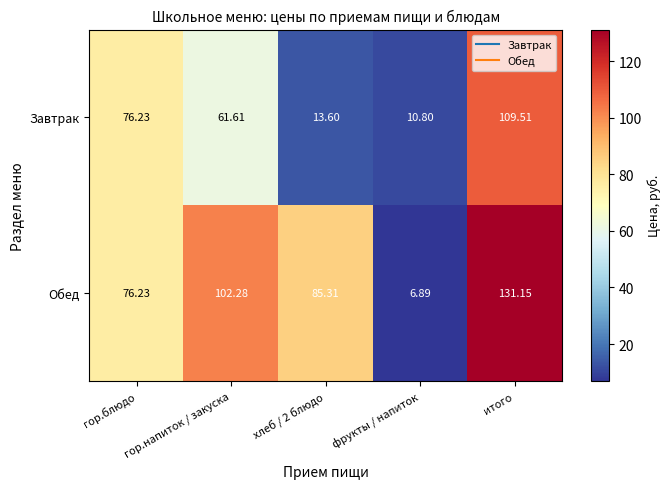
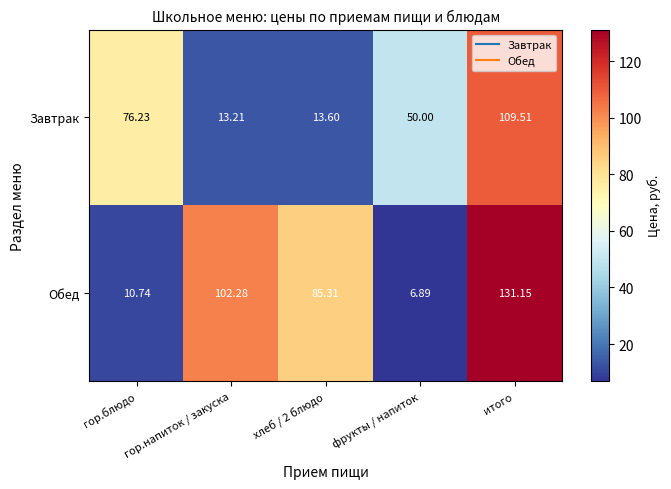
Завтрак, гор.напиток / закуска: 61.61 -> 13.21
Завтрак, фрукты / напиток: 10.80 -> 50.00
Обед, гор.блюдо: 76.23 -> 10.74
